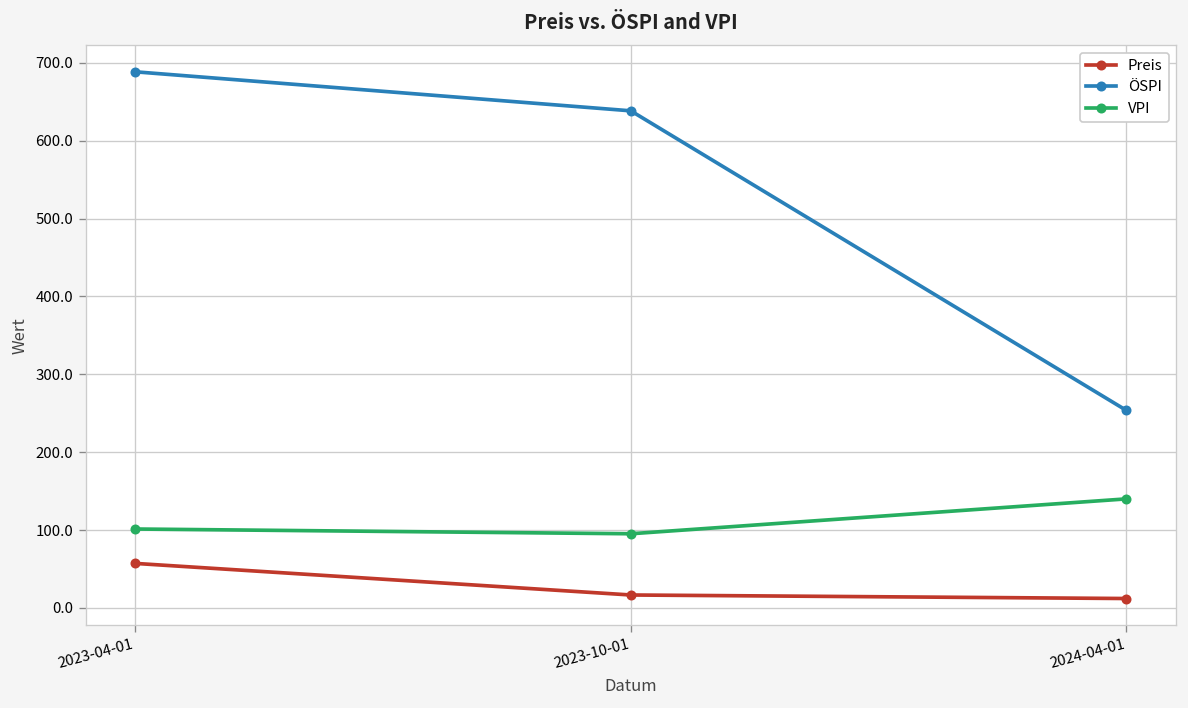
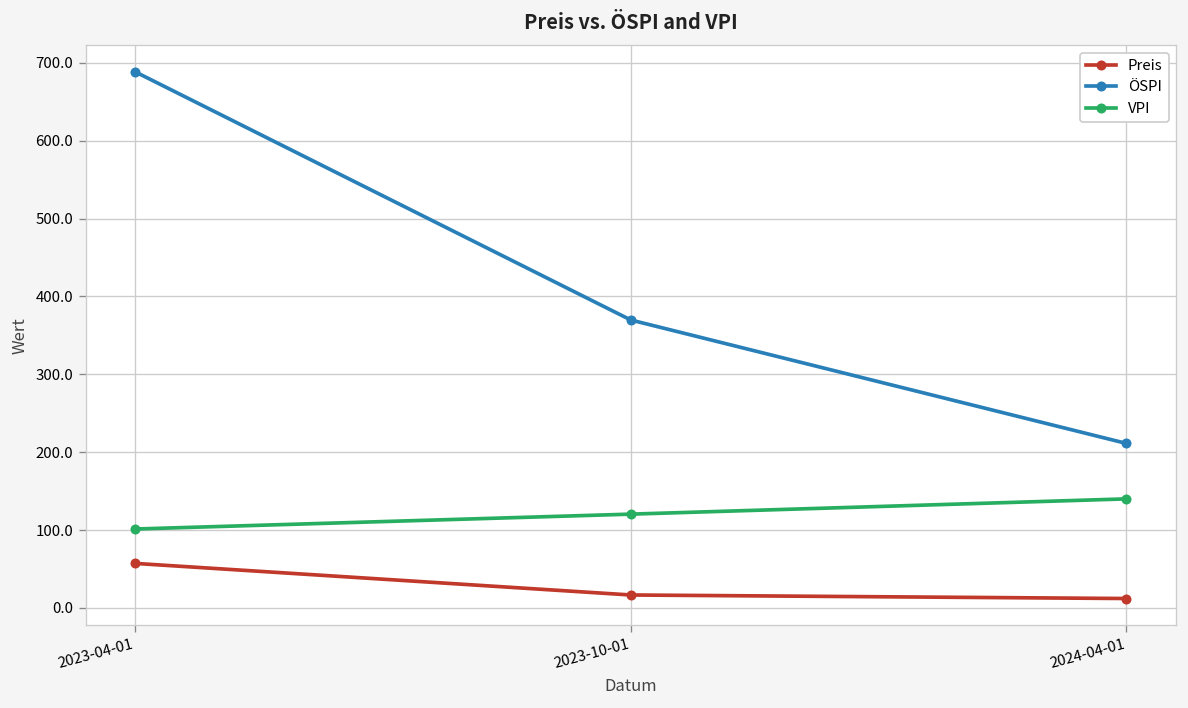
ÖSPI, 2023-10-01: 640 -> 370
VPI, 2023-10-01: 100 -> 120
ÖSPI, 2024-04-01: 250 -> 210
